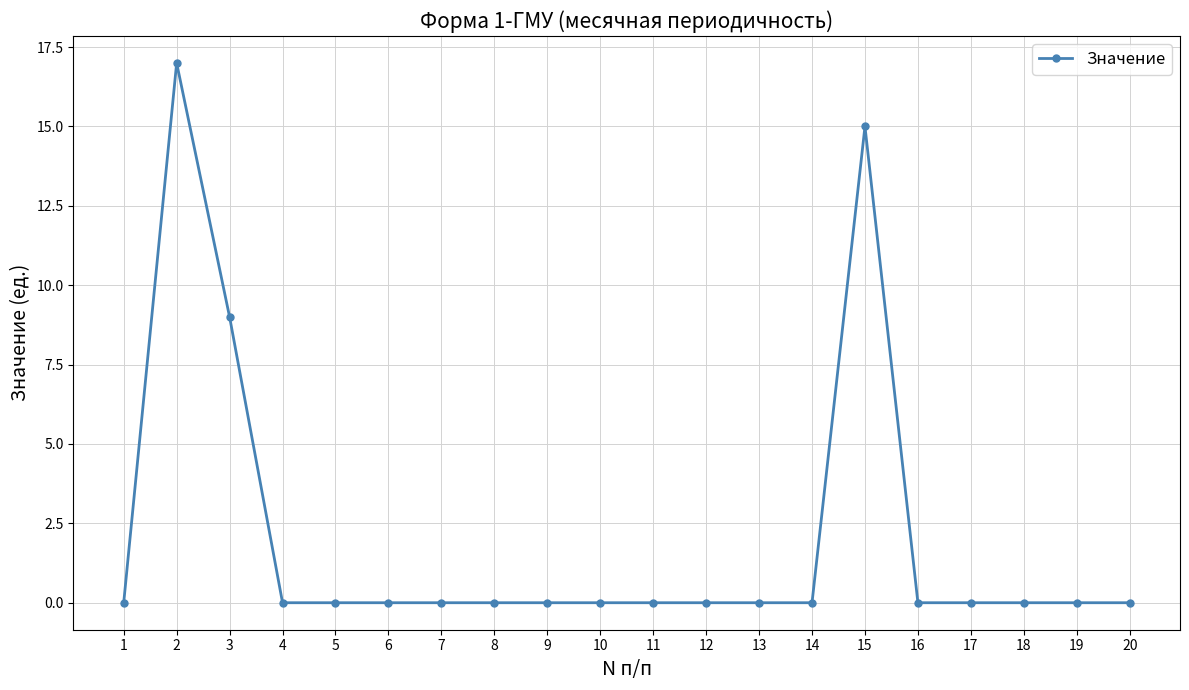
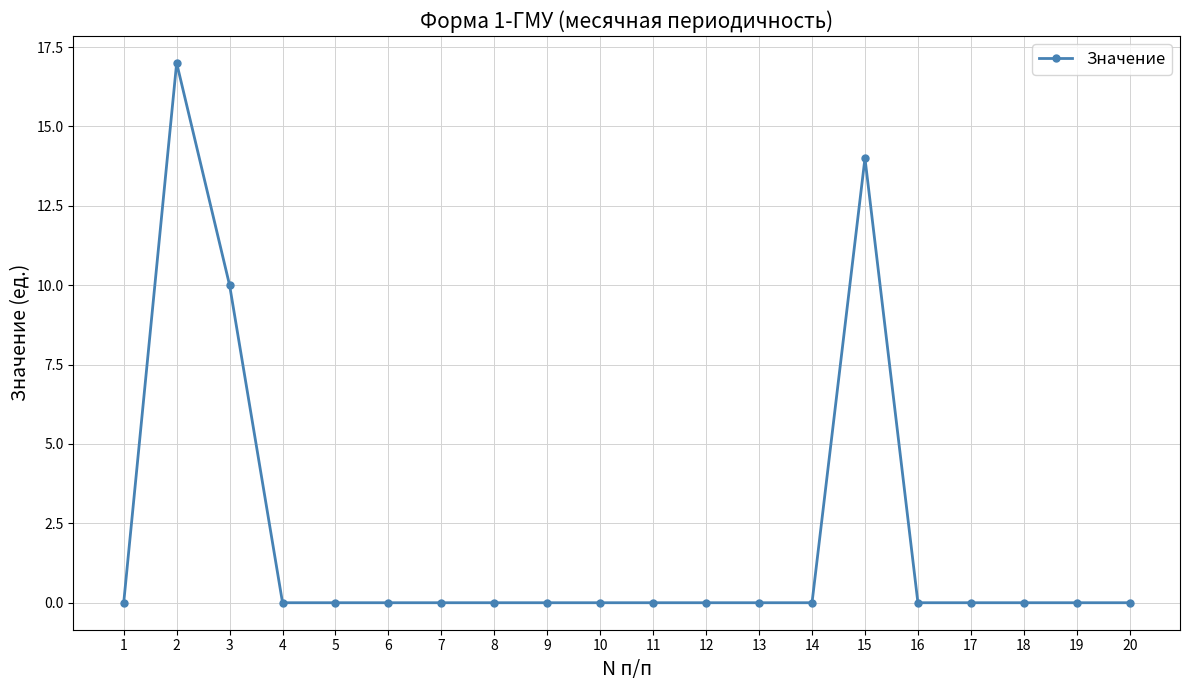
3: 9 -> 10
15: 15 -> 14
